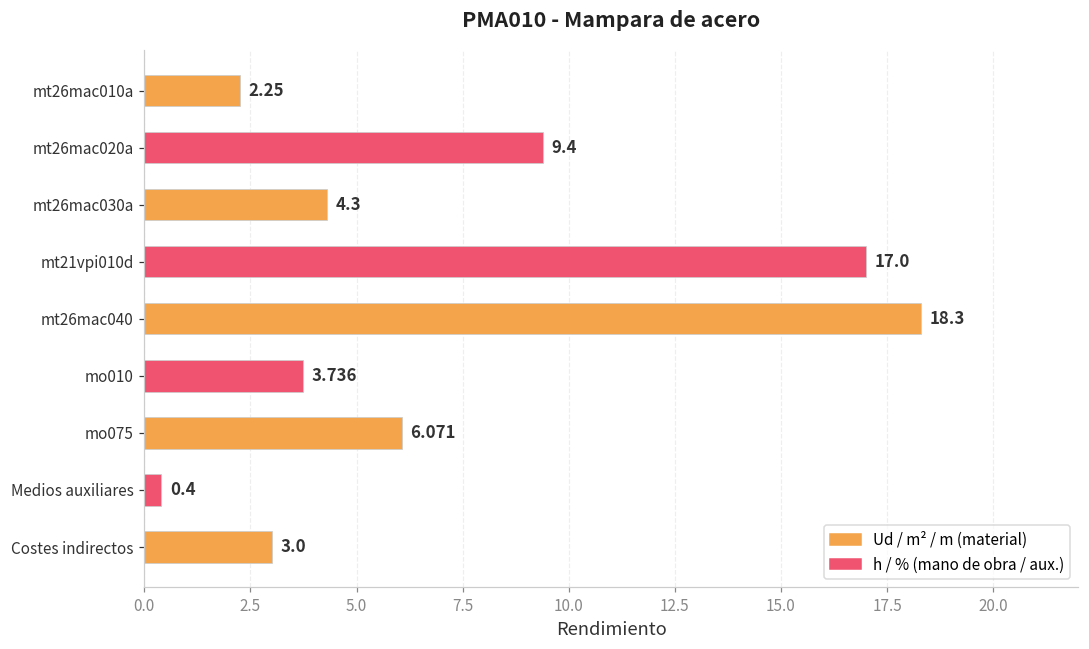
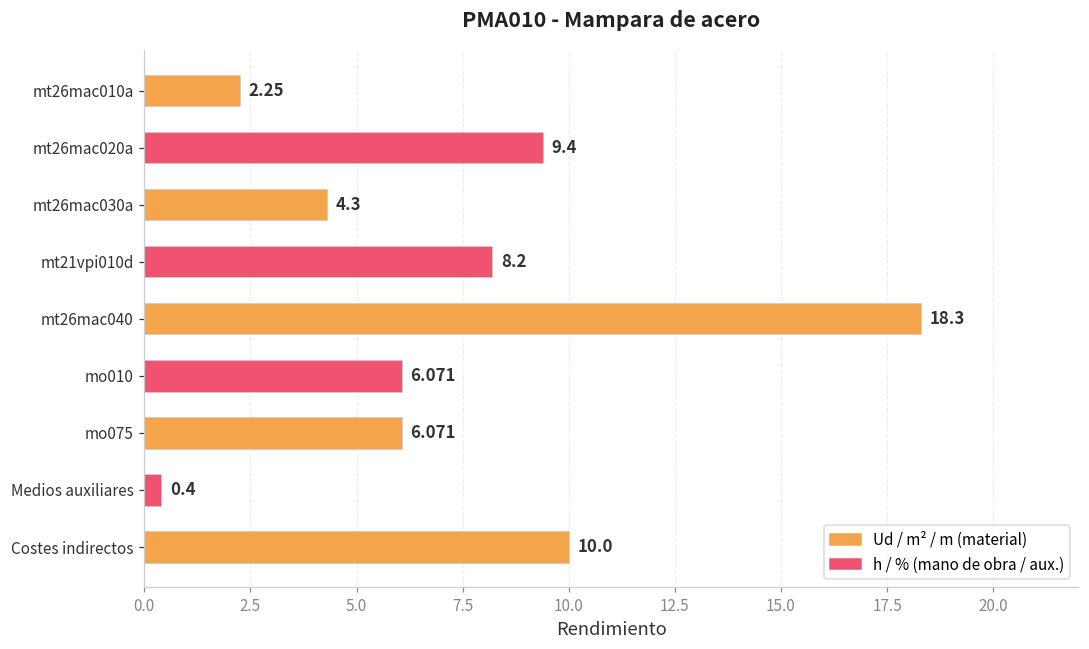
mt21vpi010d: 17.0 -> 8.2
mo010: 3.736 -> 6.071
Costes indirectos: 3.0 -> 10.0
